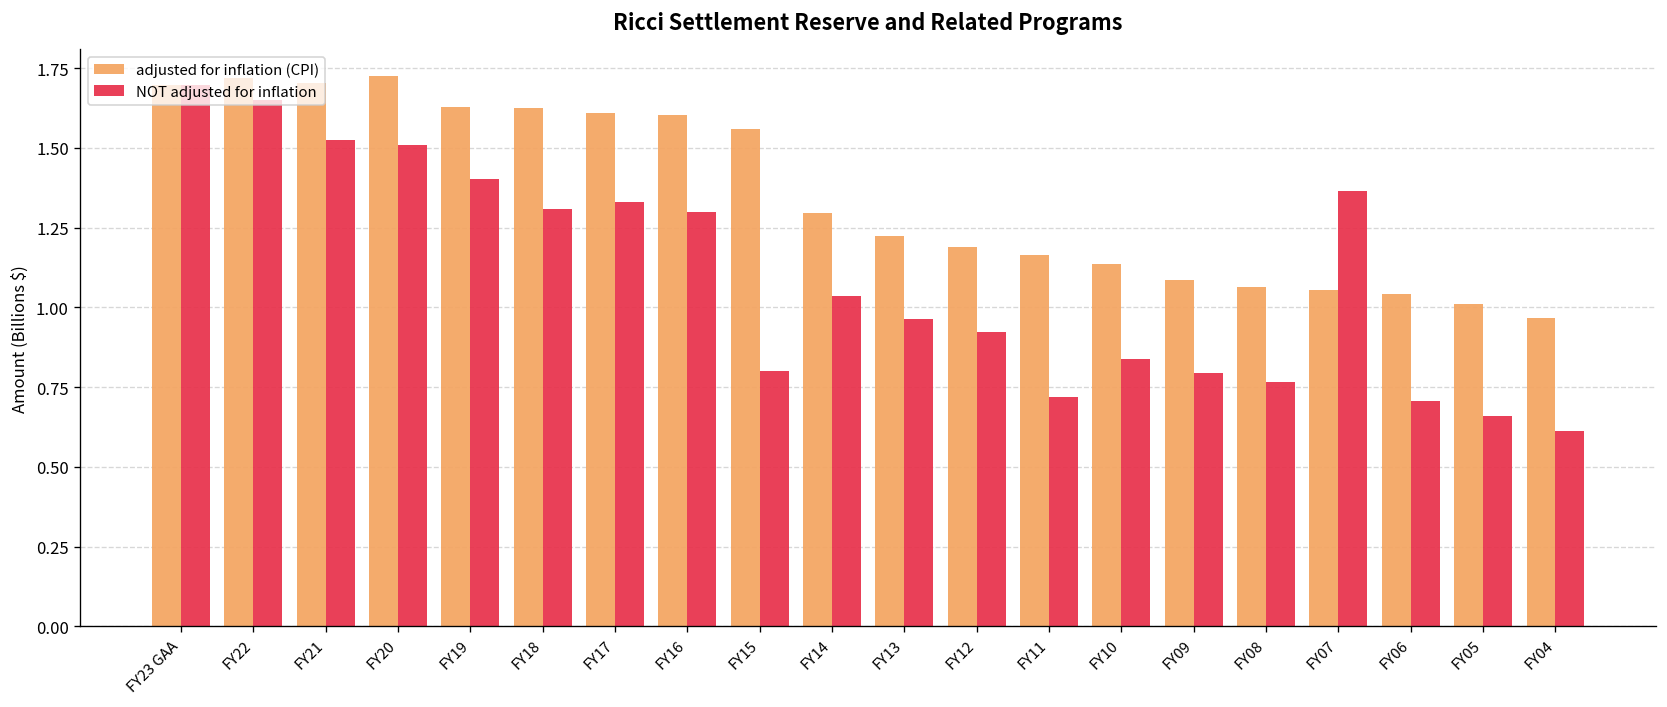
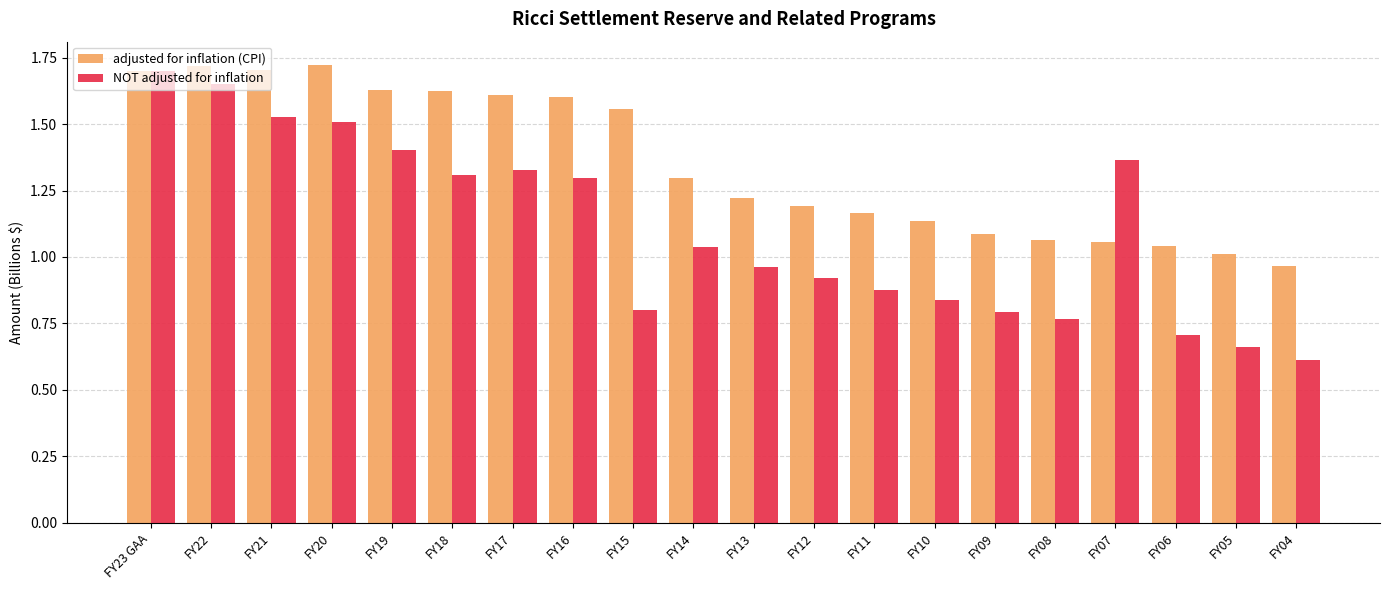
NOT adjusted for inflation, FY11: 0.72 -> 0.88
